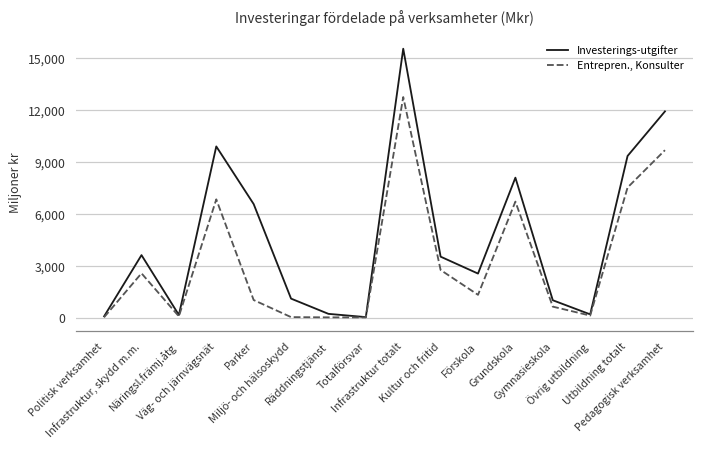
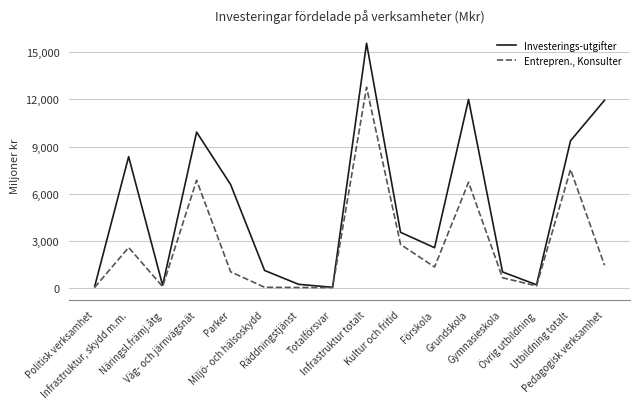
Investerings-utgifter, Infrastruktur, skydd m.m.: 3,600 -> 8,400
Investerings-utgifter, Grundskola: 8,100 -> 12,000
Entrepren., Konsulter, Pedagogisk verksamhet: 9,700 -> 1,500
